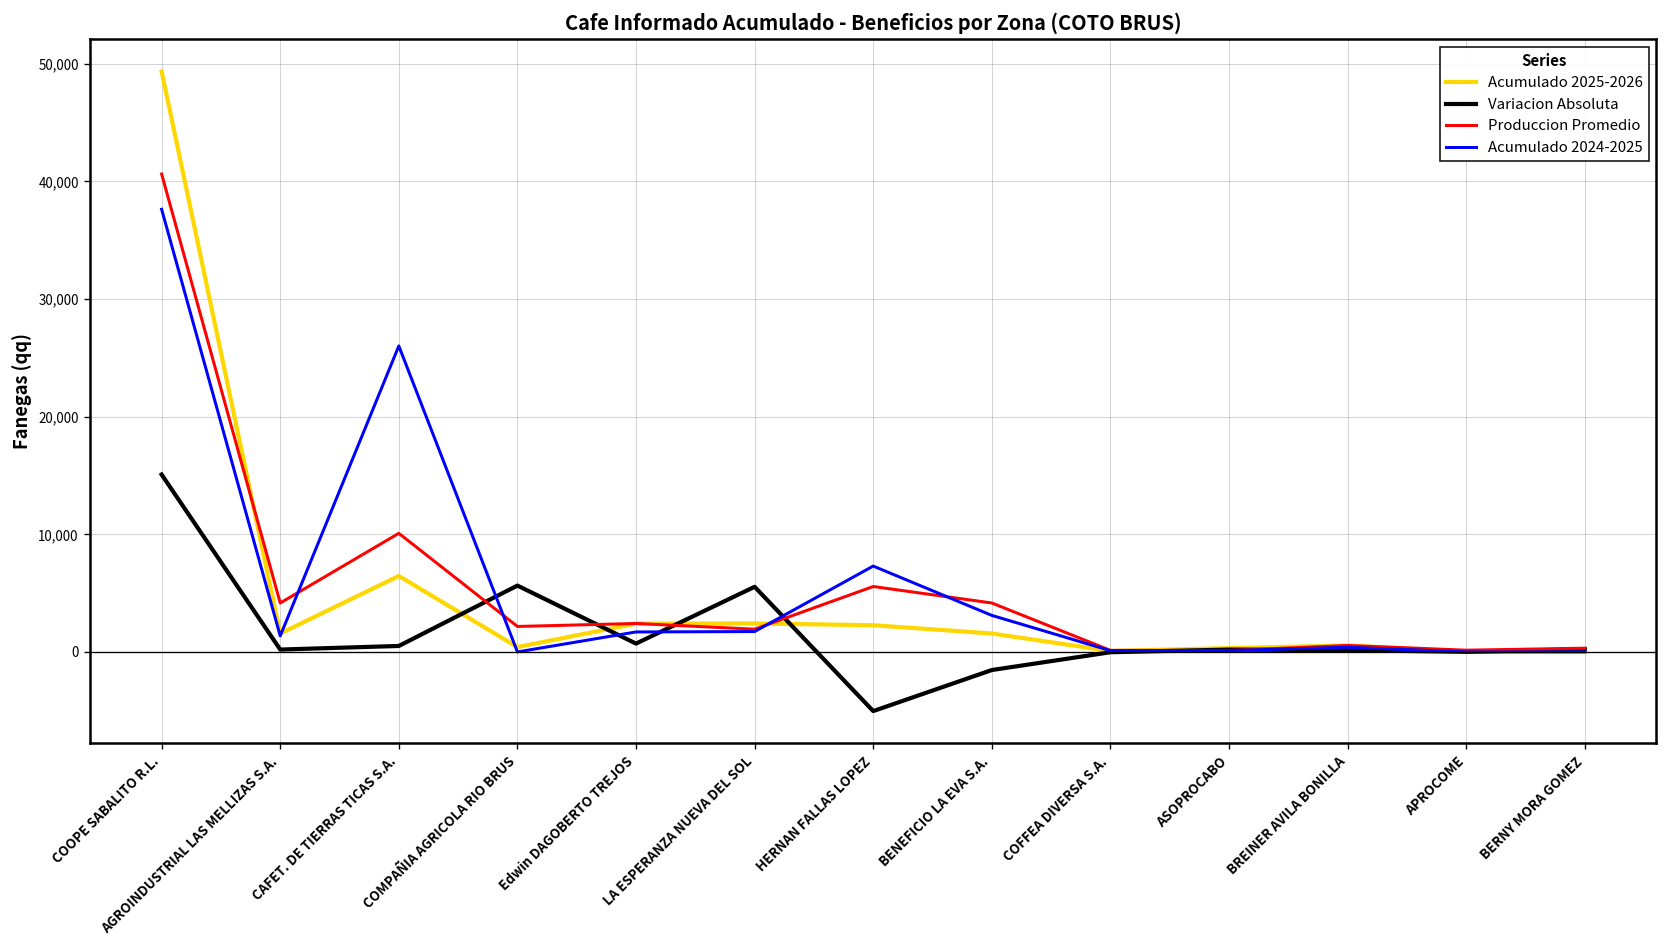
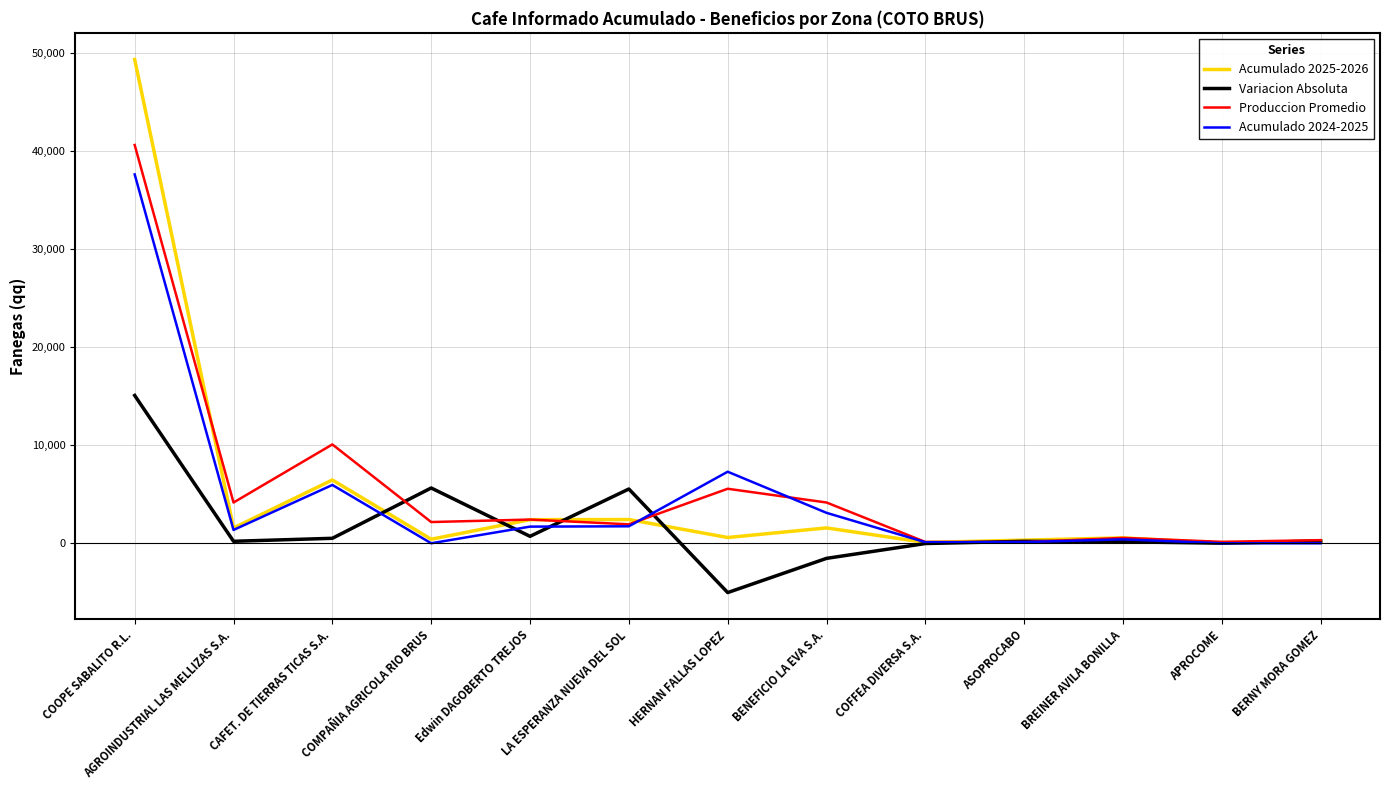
Acumulado 2024-2025, CAFET. DE TIERRAS TICAS S.A.: 26,000 -> 6,000
Acumulado 2025-2026, HERNAN FALLAS LOPEZ: 2,000 -> 1,000
